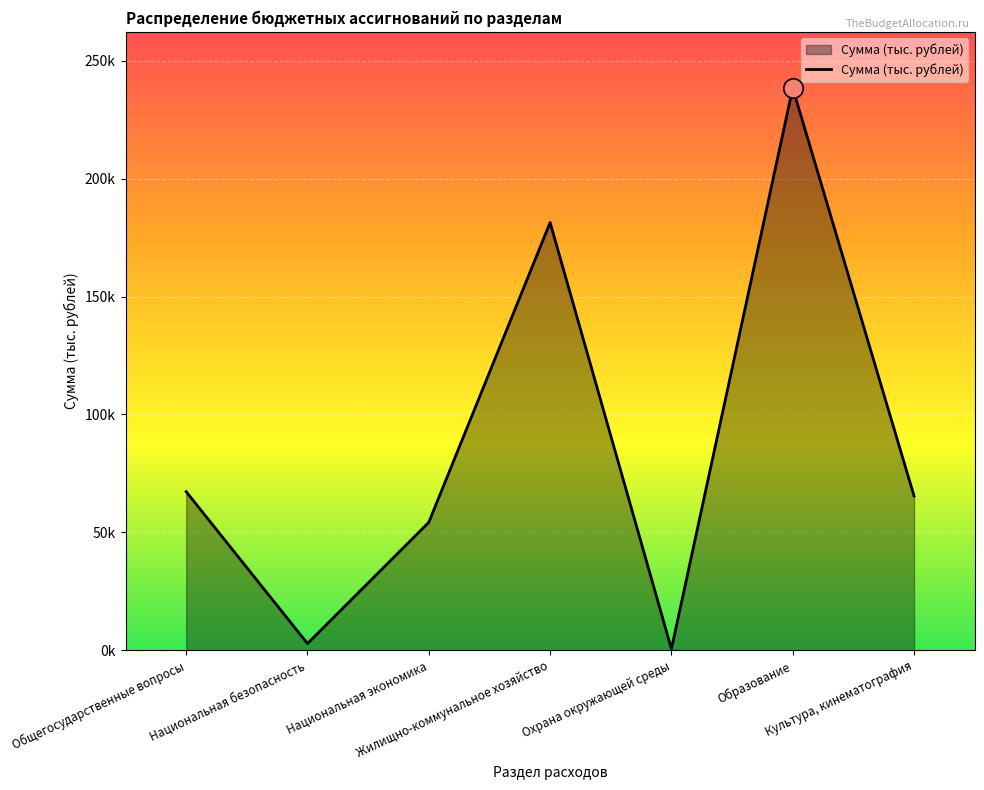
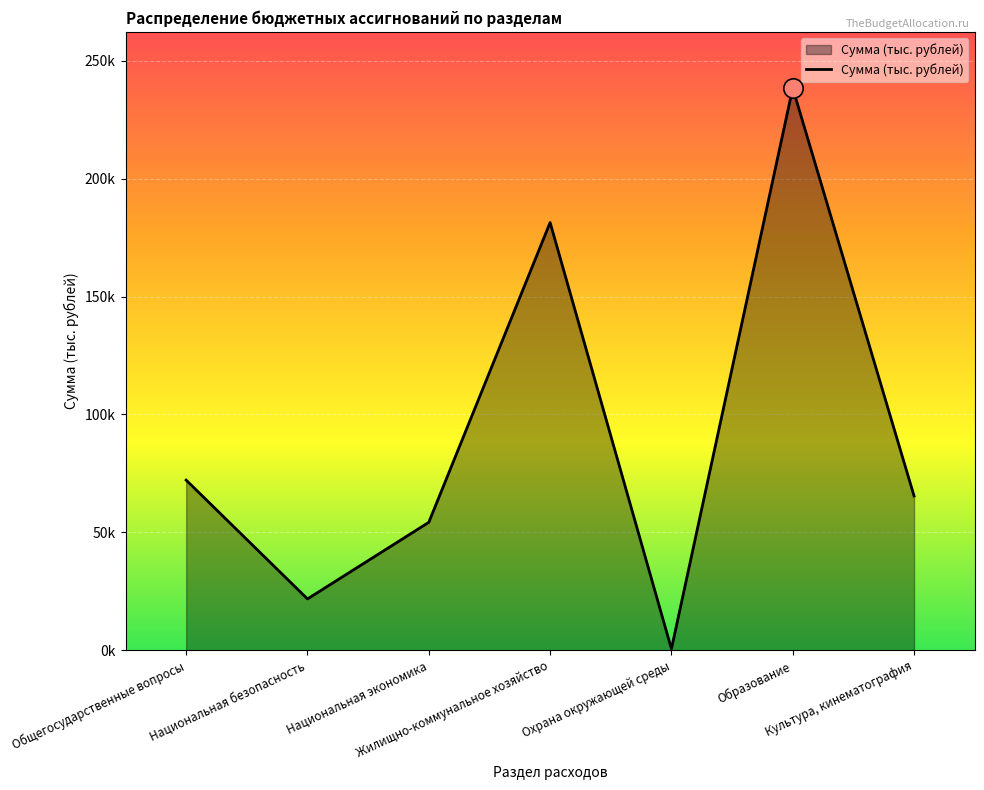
Сумма (тыс. рублей), Общегосударственные вопросы: 67000 -> 72000
Сумма (тыс. рублей), Национальная безопасность: 3000 -> 22000
